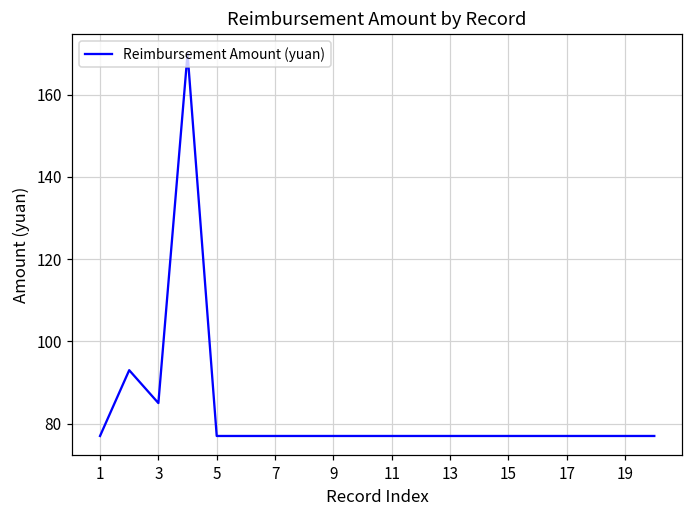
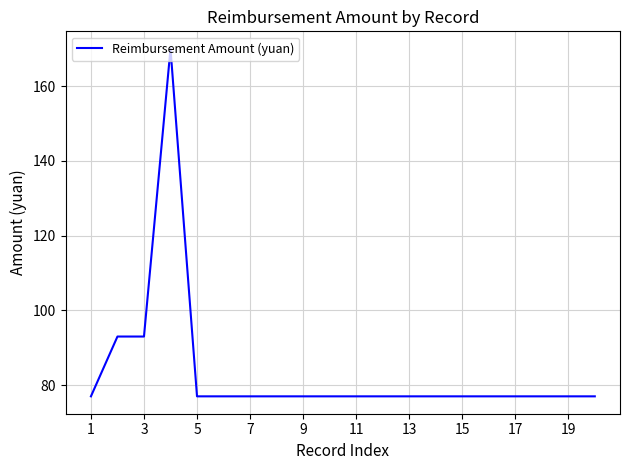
3: 85 -> 93
